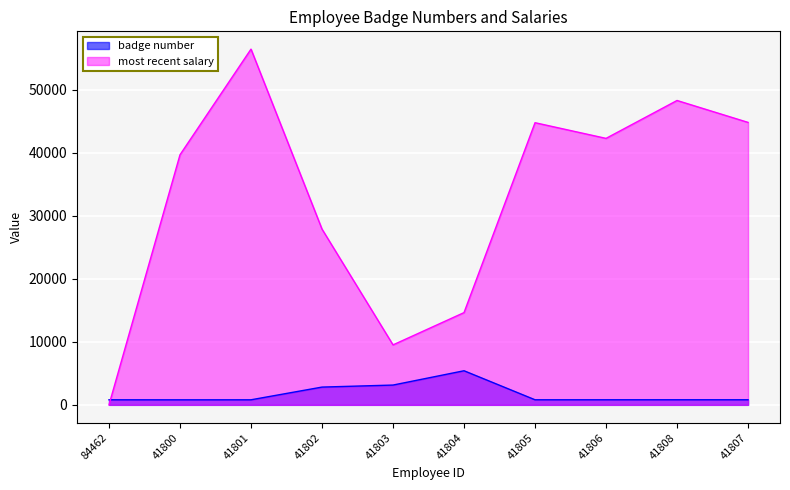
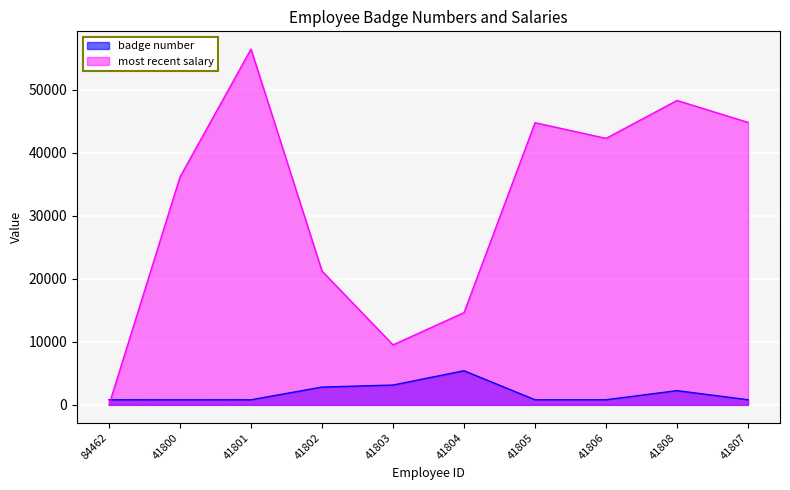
most recent salary, 41800: 40000 -> 36000
most recent salary, 41802: 28000 -> 21000
badge number, 41808: 1000 -> 2000
